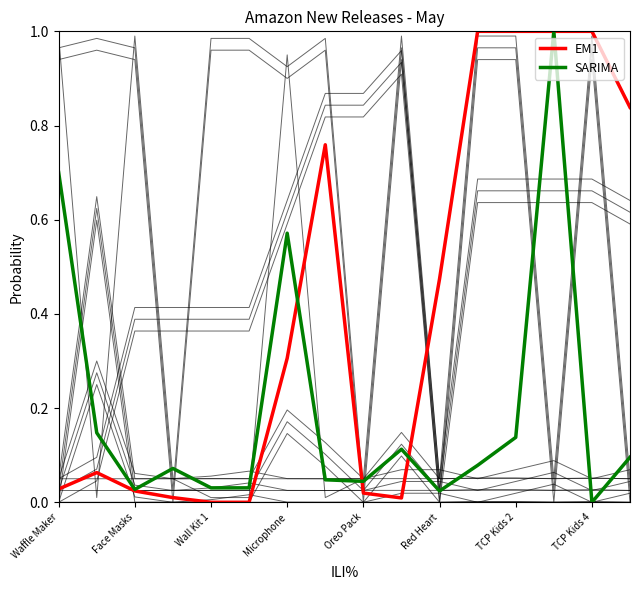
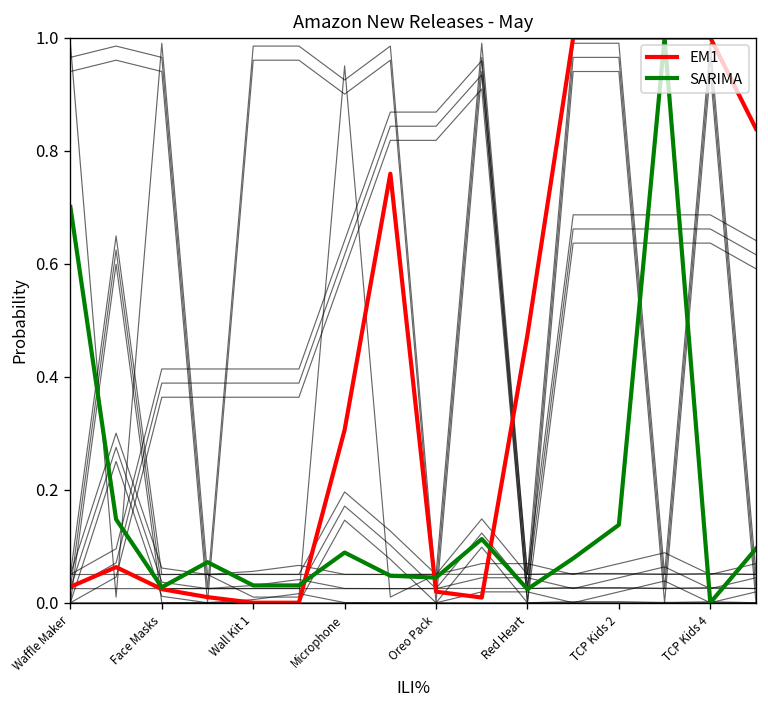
SARIMA, Microphone: 0.57 -> 0.09
